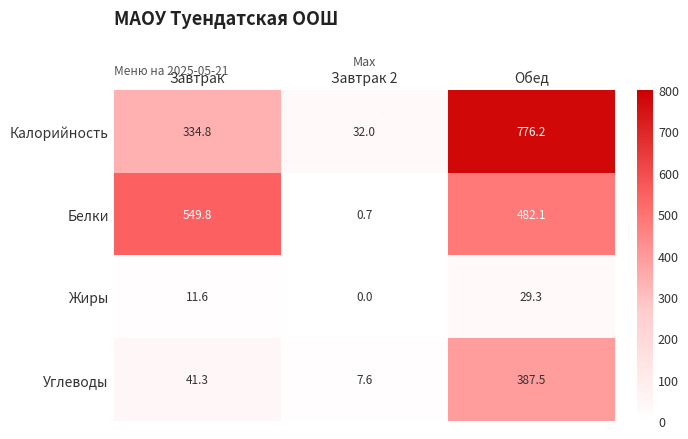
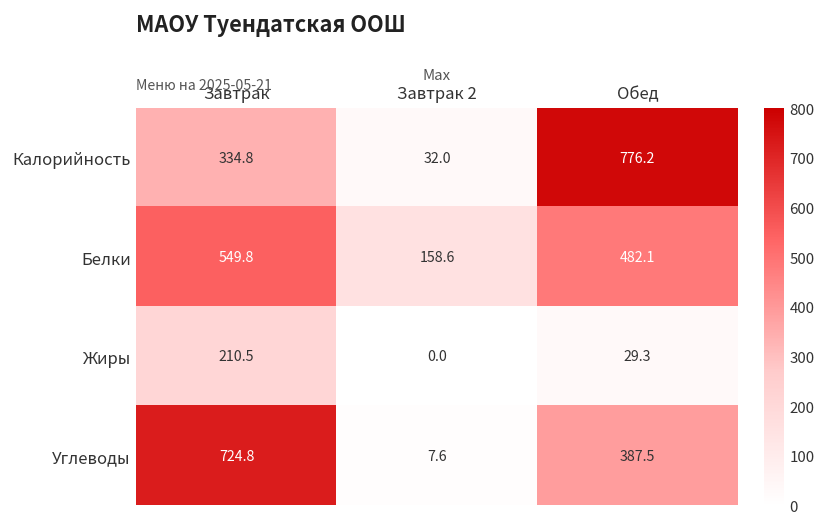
Белки, Завтрак 2: 0.7 -> 158.6
Жиры, Завтрак: 11.6 -> 210.5
Углеводы, Завтрак: 41.3 -> 724.8
